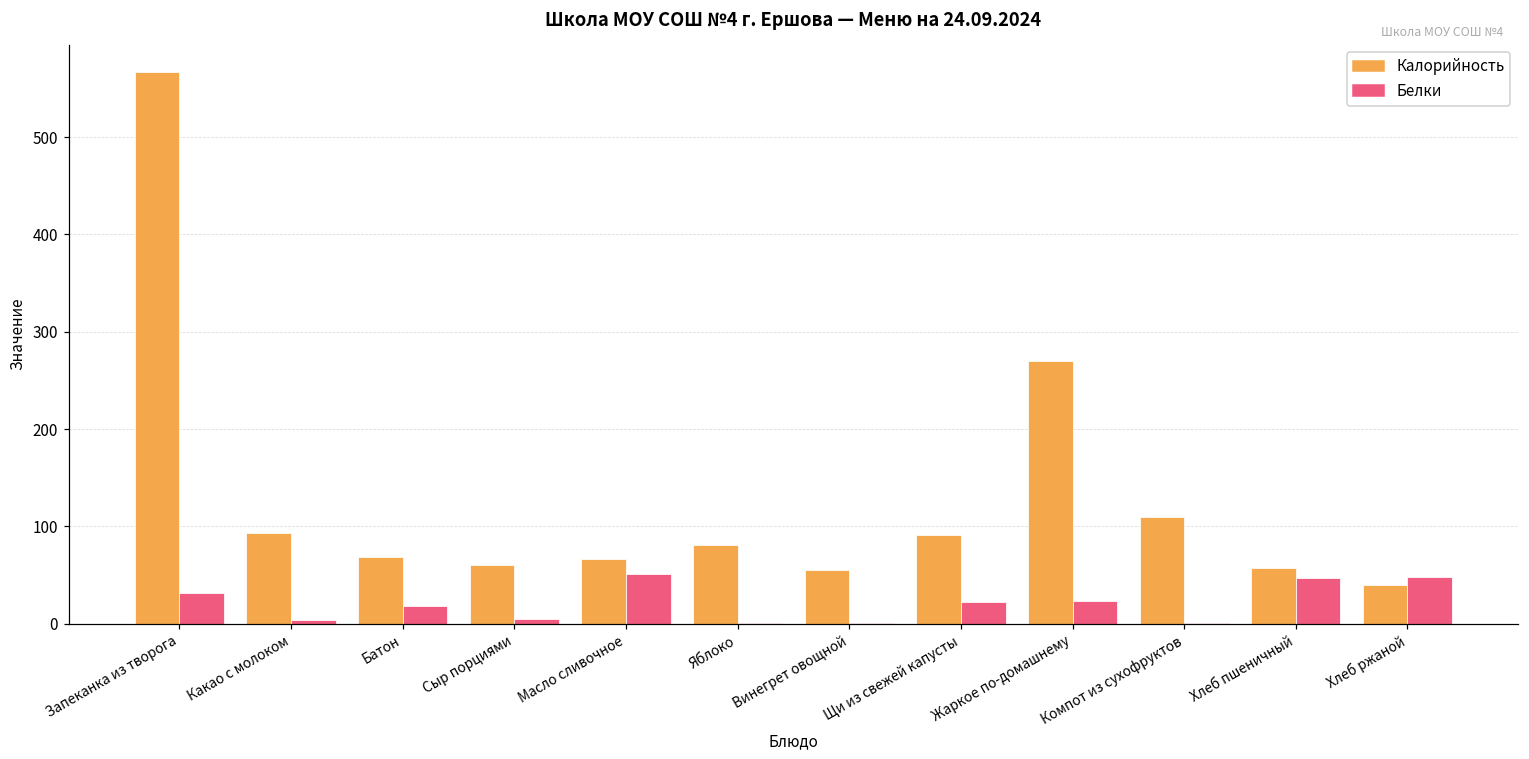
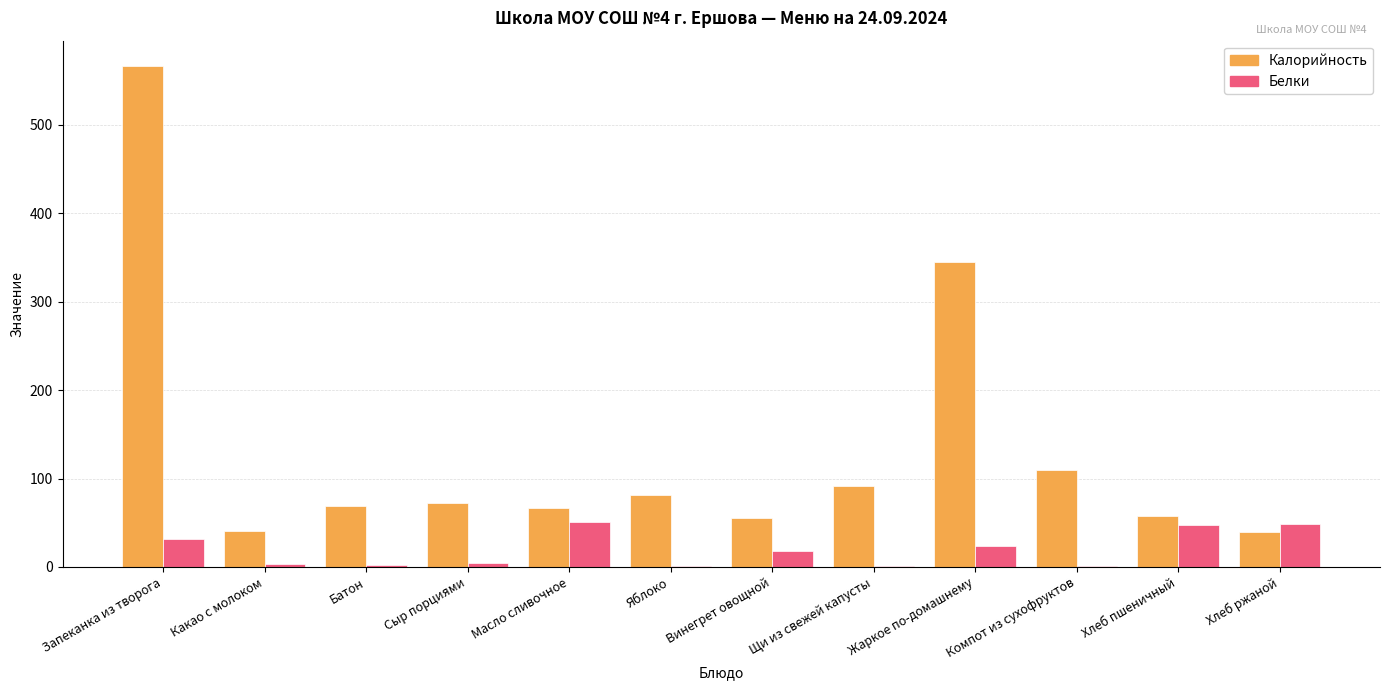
Калорийность, Какао с молоком: 90 -> 40
Белки, Батон: 20 -> 0
Калорийность, Сыр порциями: 60 -> 70
Белки, Винегрет овощной: 0 -> 20
Белки, Щи из свежей капусты: 20 -> 0
Калорийность, Жаркое по-домашнему: 270 -> 340
